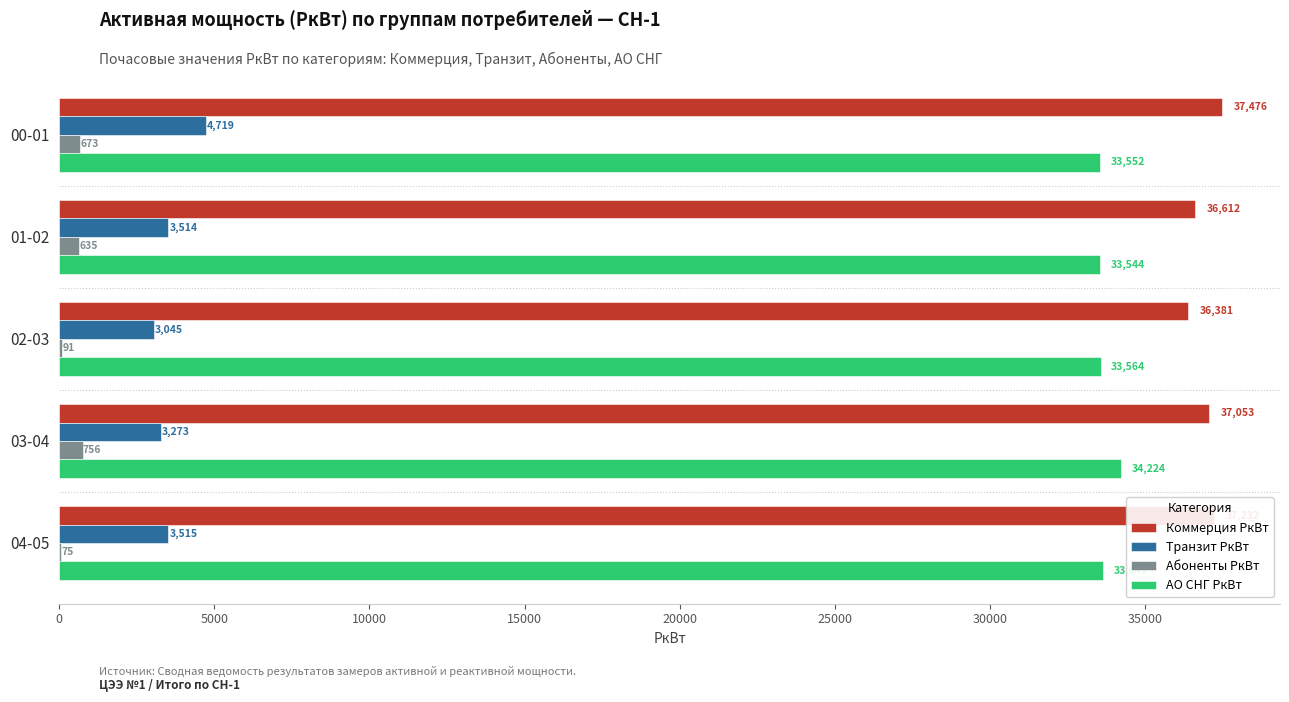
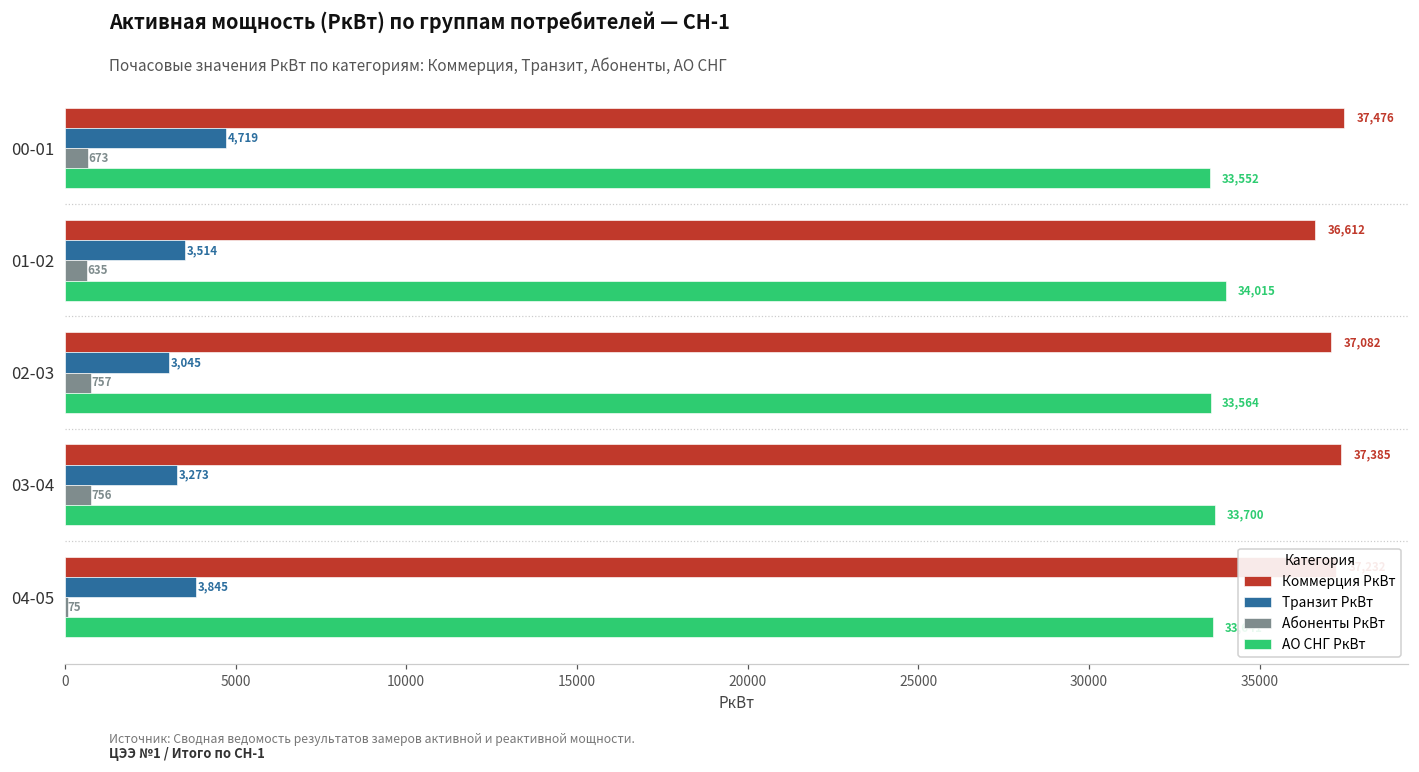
АО СНГ РкВт, 01-02: 33,544 -> 34,015
Коммерция РкВт, 02-03: 36,381 -> 37,082
Абоненты РкВт, 02-03: 91 -> 757
Коммерция РкВт, 03-04: 37,053 -> 37,385
АО СНГ РкВт, 03-04: 34,224 -> 33,700
Транзит РкВт, 04-05: 3,515 -> 3,845
